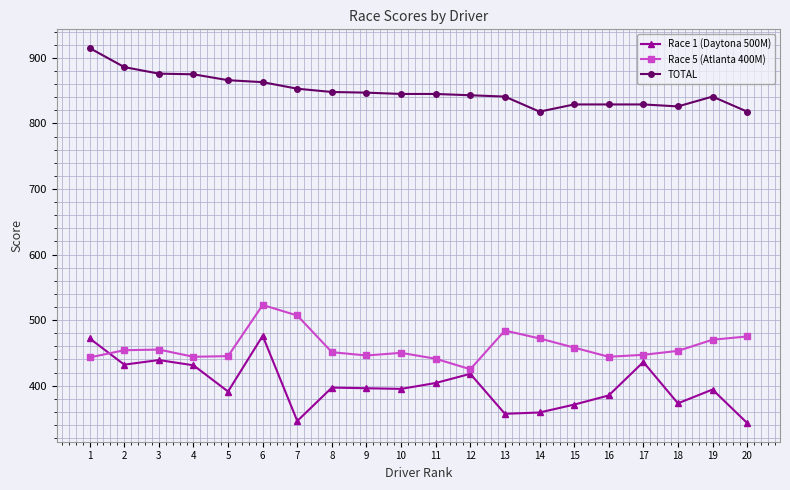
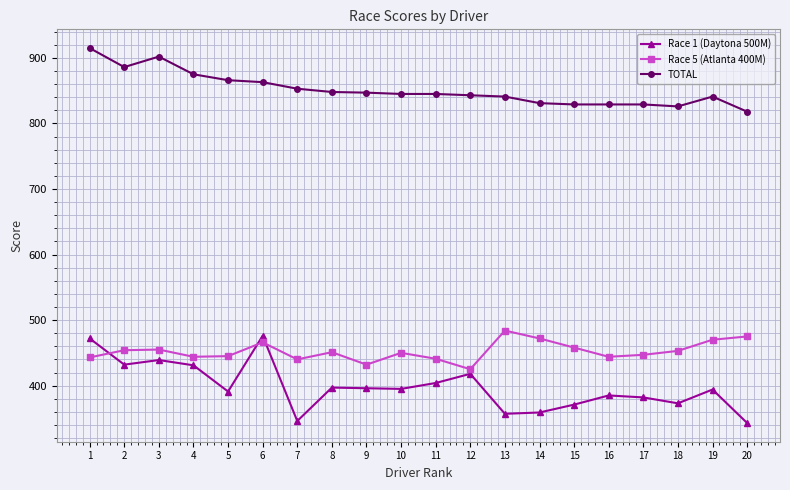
TOTAL, 3: 880 -> 900
Race 5 (Atlanta 400M), 6: 520 -> 470
Race 5 (Atlanta 400M), 7: 510 -> 440
Race 5 (Atlanta 400M), 9: 450 -> 430
TOTAL, 14: 820 -> 830
Race 1 (Daytona 500M), 17: 440 -> 380
